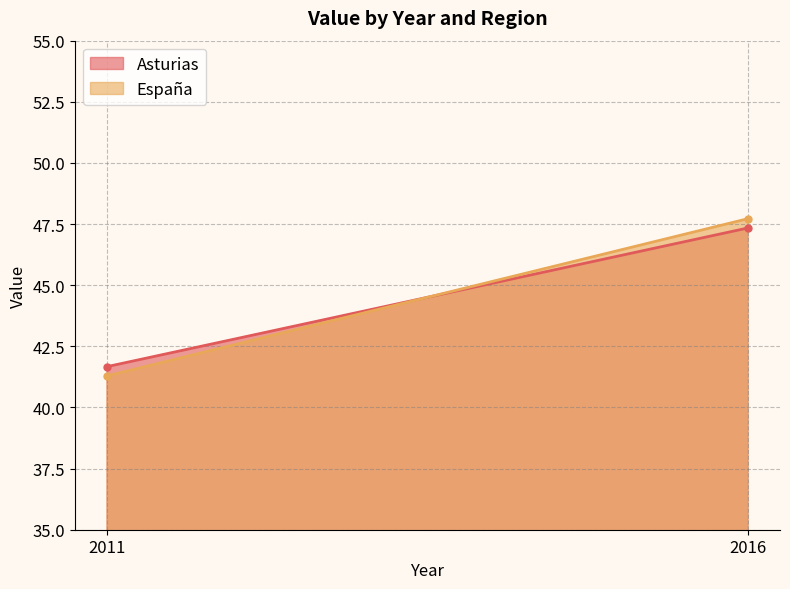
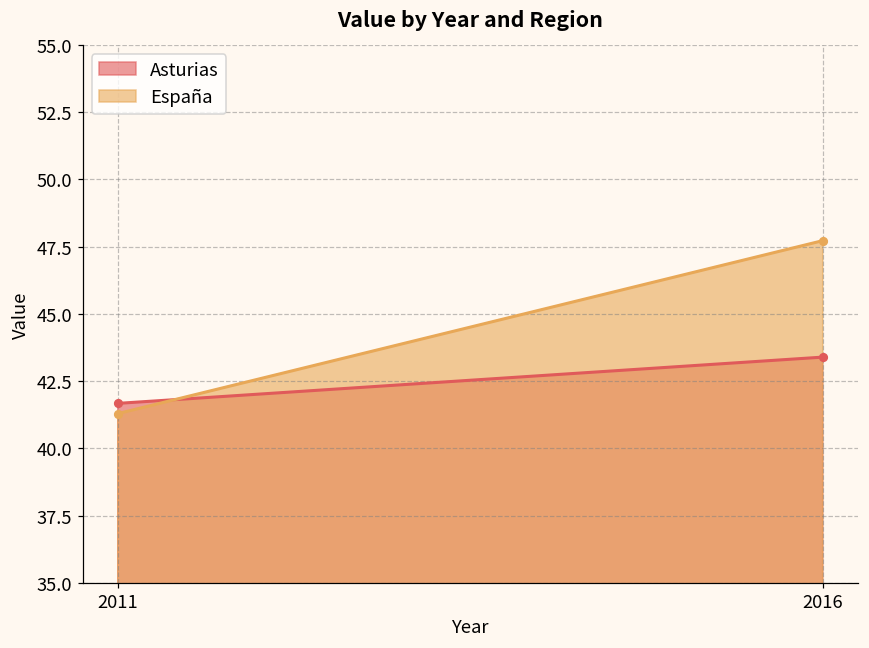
Asturias, 2016: 47.3 -> 43.4
